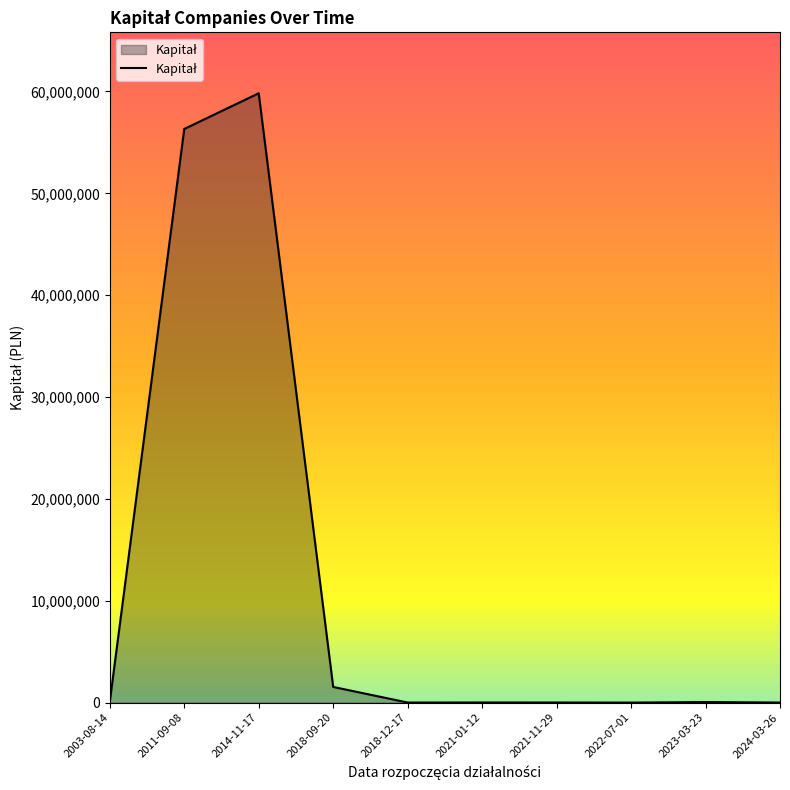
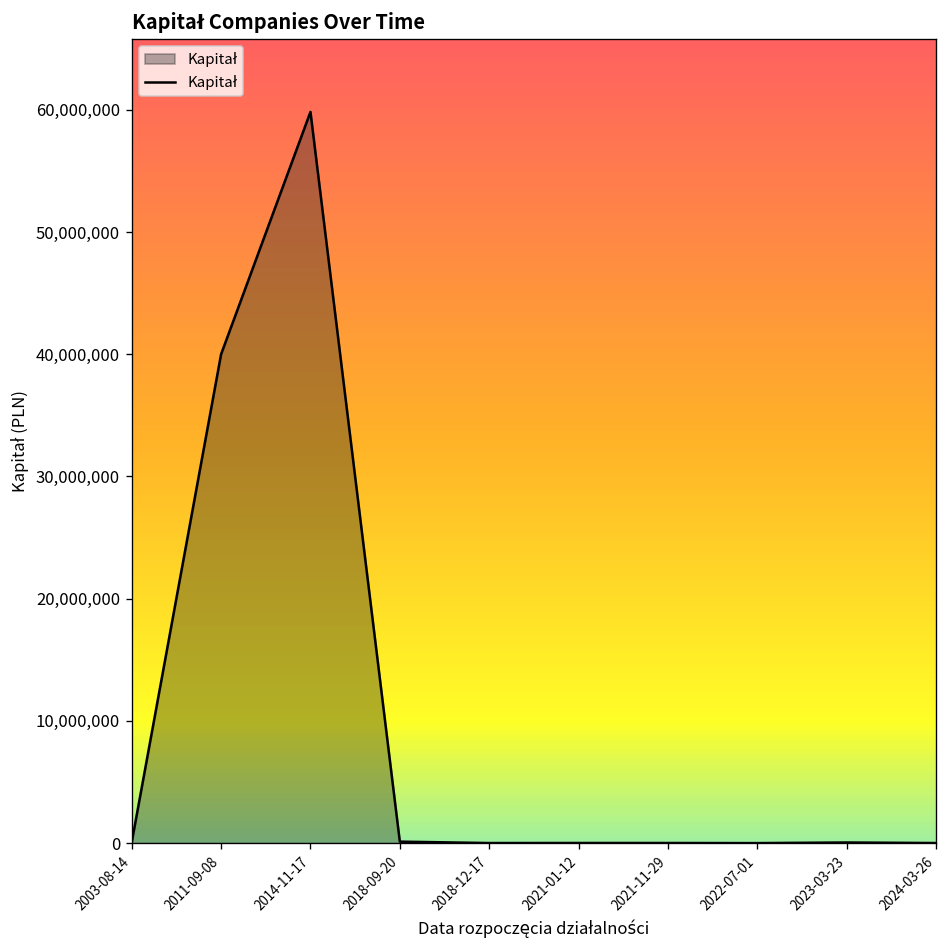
2011-09-08: 56,300,000 -> 40,000,000
2018-09-20: 1,500,000 -> 100,000
